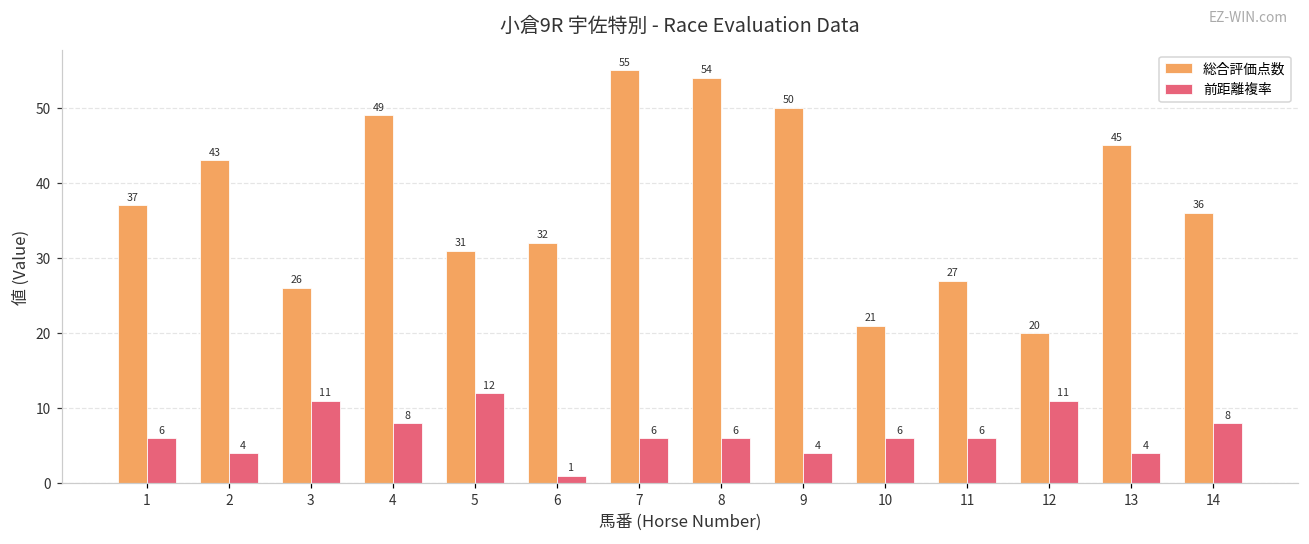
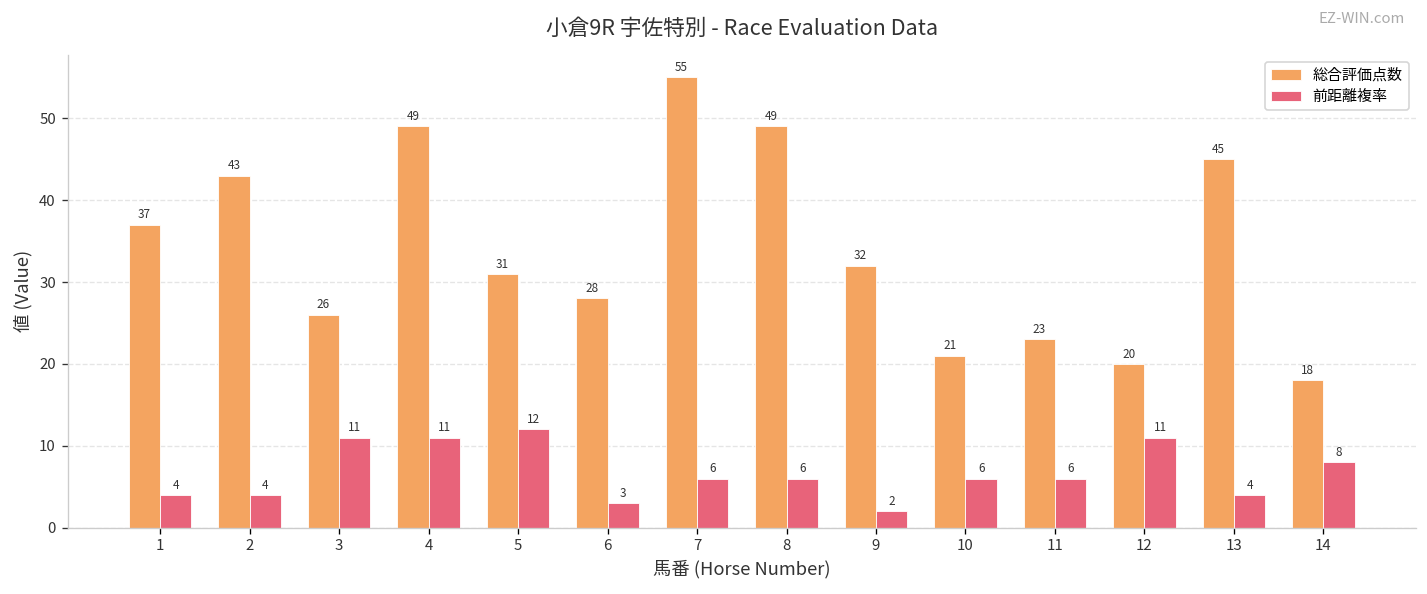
前距離複率, 1: 6 -> 4
前距離複率, 4: 8 -> 11
総合評価点数, 6: 32 -> 28
前距離複率, 6: 1 -> 3
総合評価点数, 8: 54 -> 49
総合評価点数, 9: 50 -> 32
前距離複率, 9: 4 -> 2
総合評価点数, 11: 27 -> 23
総合評価点数, 14: 36 -> 18
